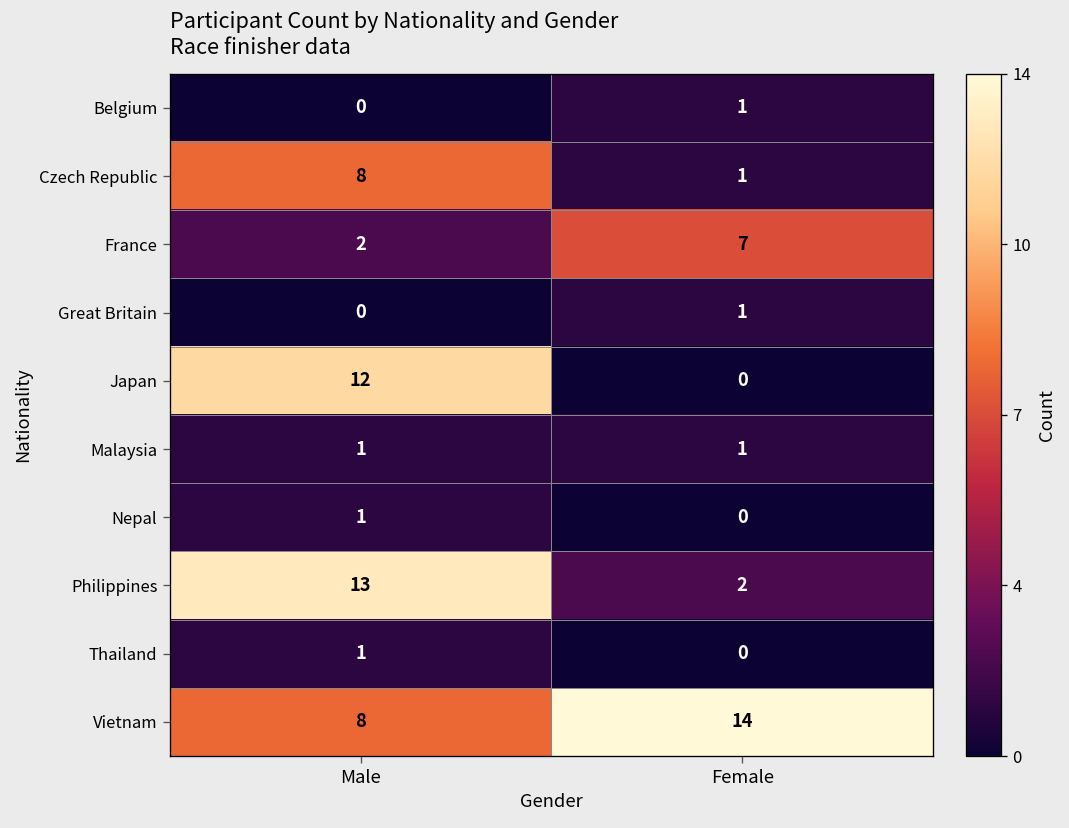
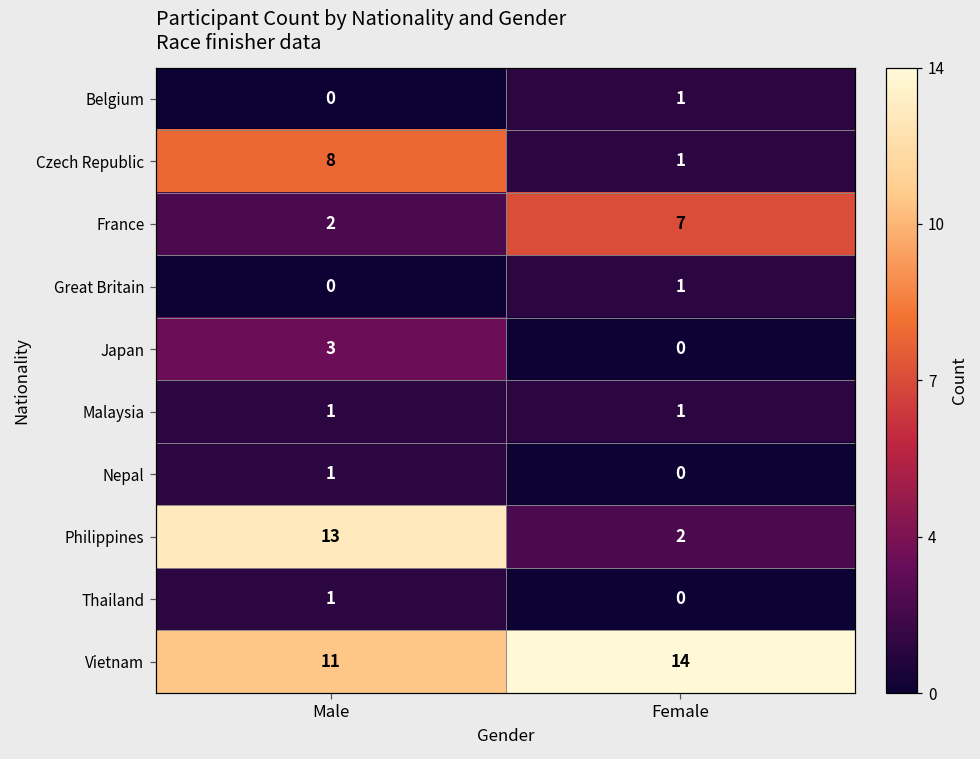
Japan, Male: 12 -> 3
Vietnam, Male: 8 -> 11
